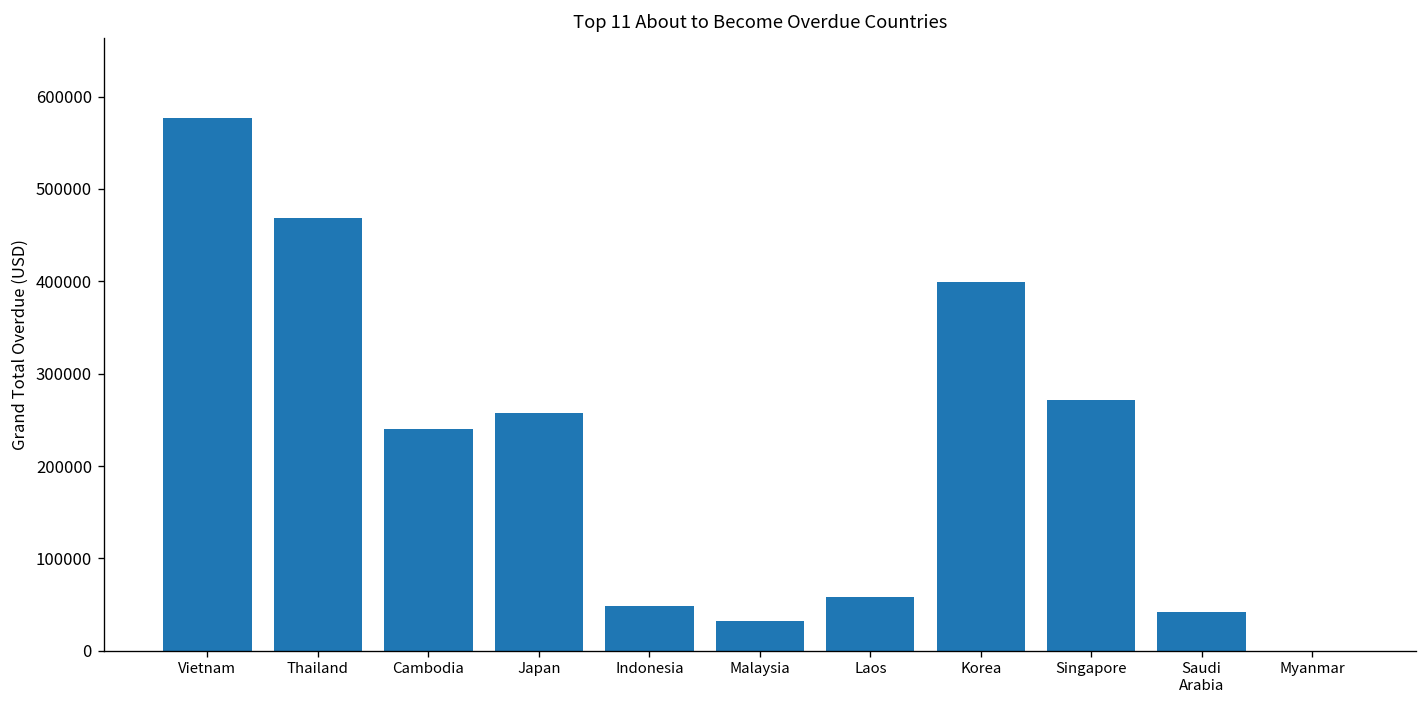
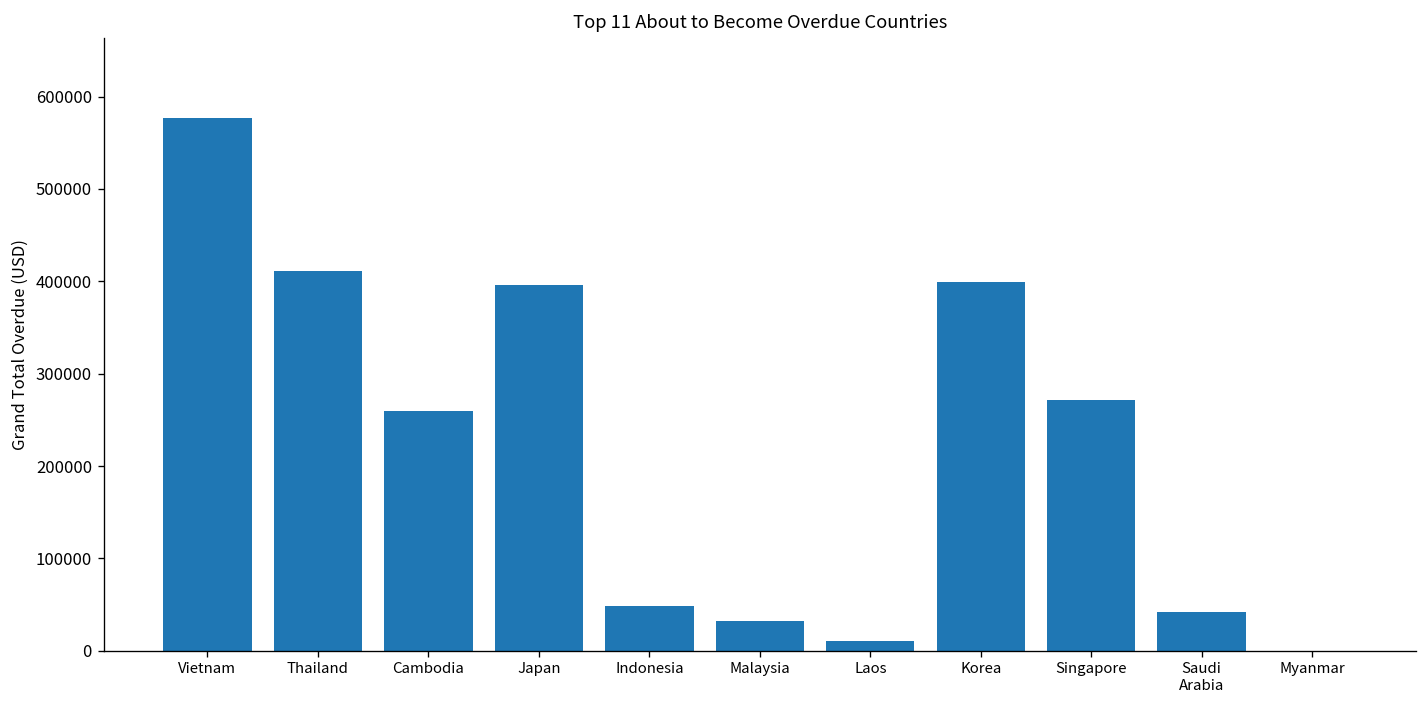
Thailand: 470000 -> 410000
Cambodia: 240000 -> 260000
Japan: 260000 -> 400000
Laos: 60000 -> 10000
